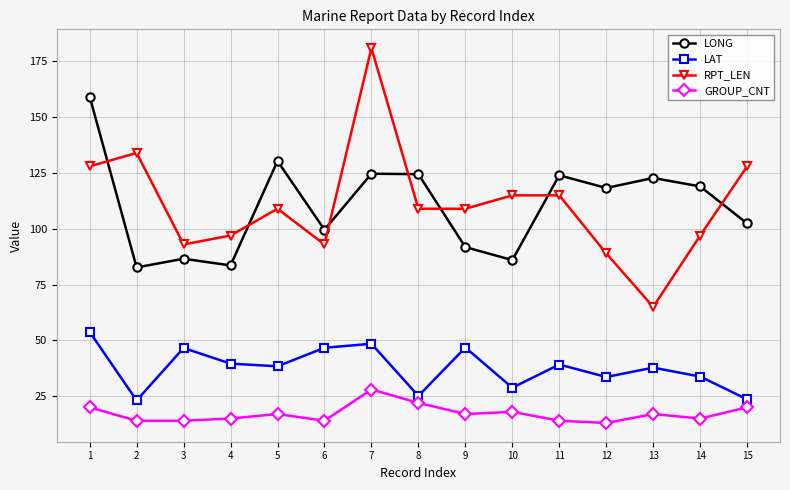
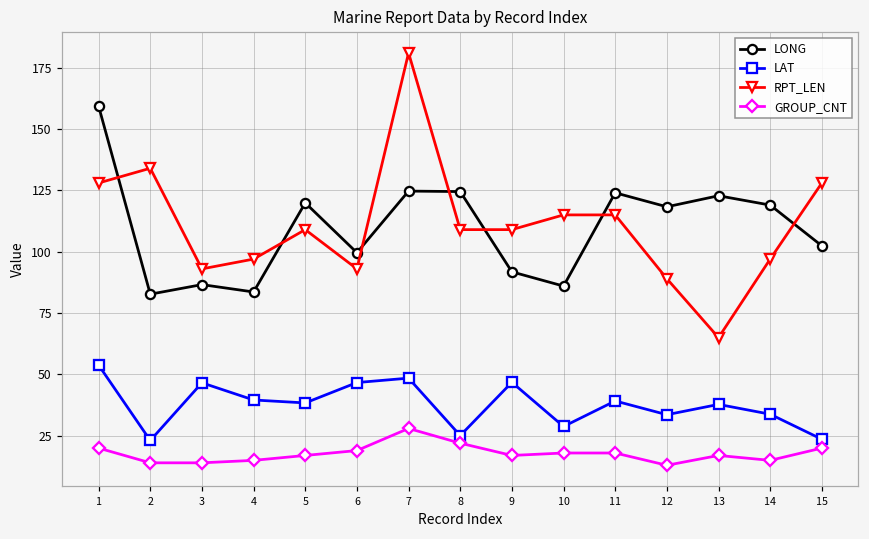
LONG, 5: 130 -> 120
GROUP_CNT, 6: 14 -> 19
GROUP_CNT, 11: 14 -> 18
